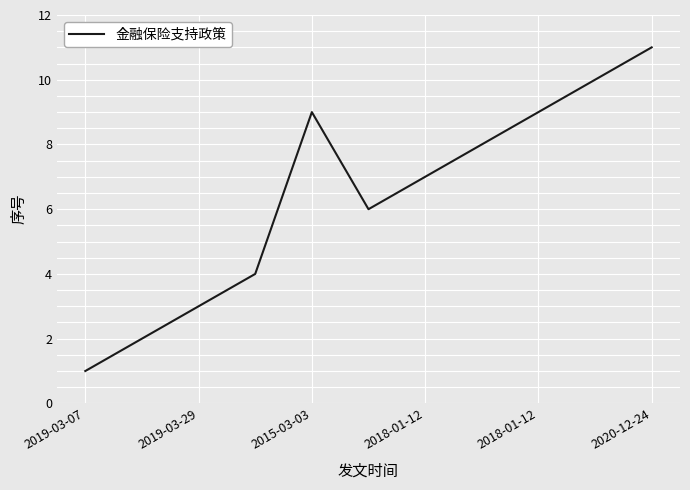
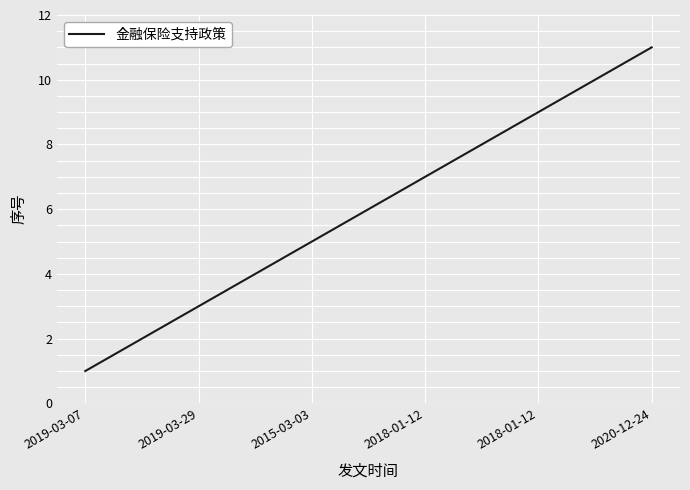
2015-03-03: 9 -> 5
